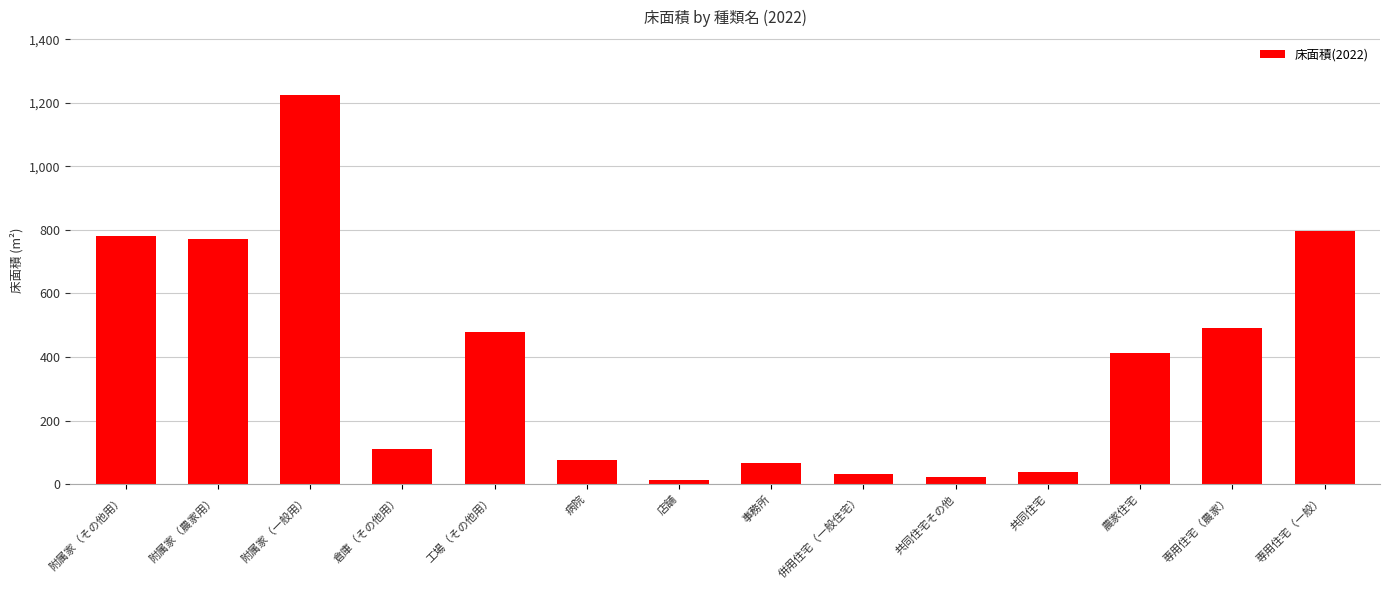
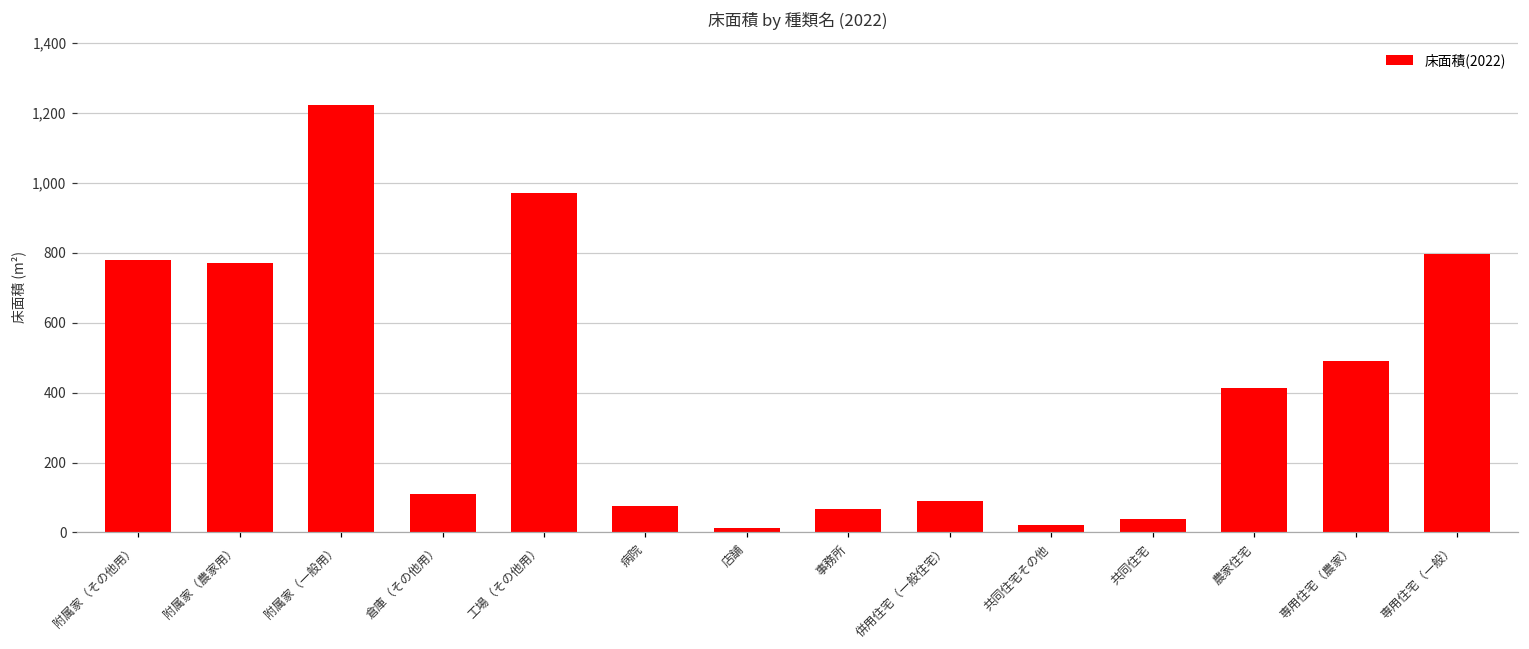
工場（その他用）: 480 -> 970
併用住宅（一般住宅）: 30 -> 90
